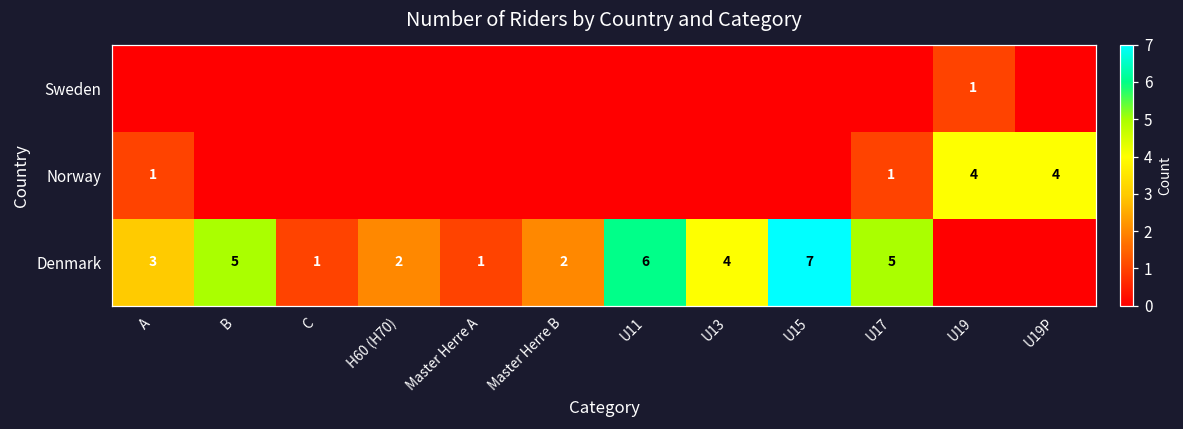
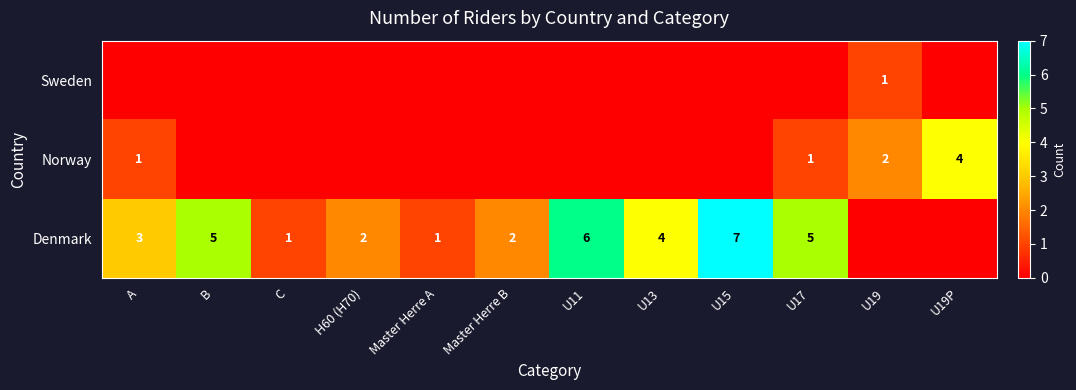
Norway, U19: 4 -> 2
